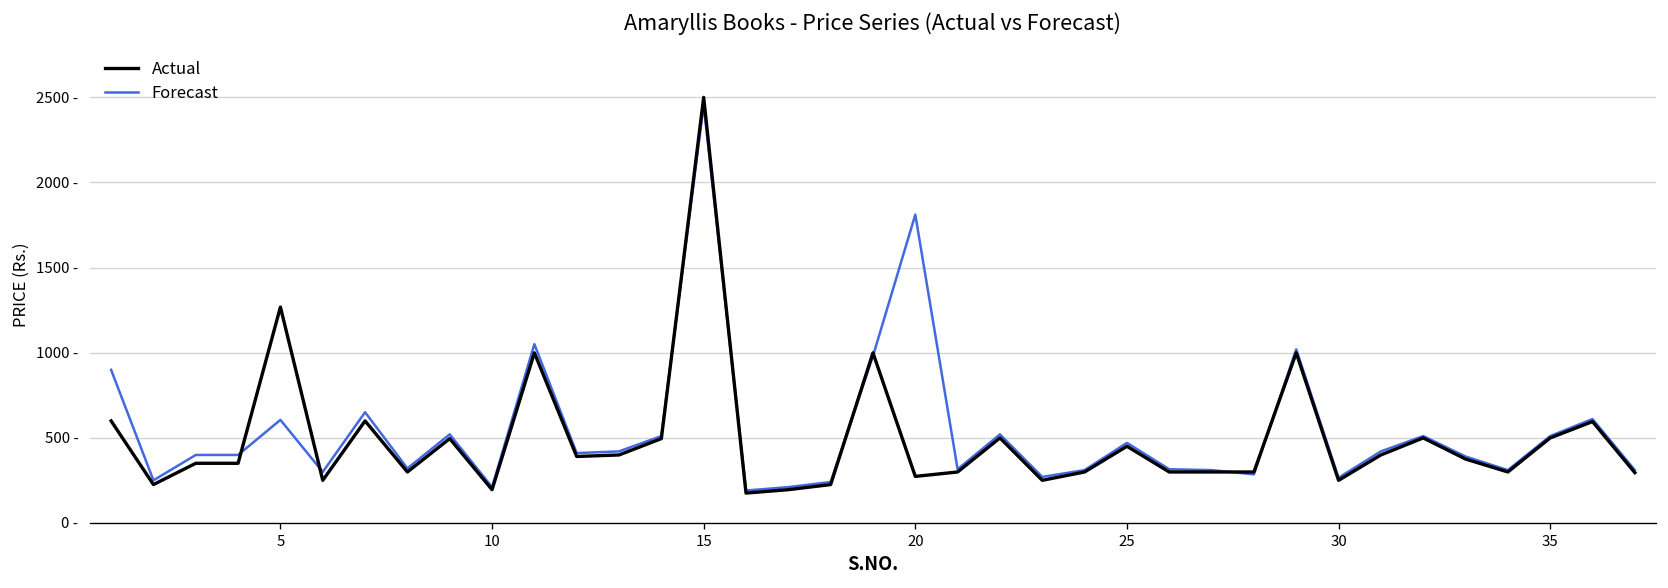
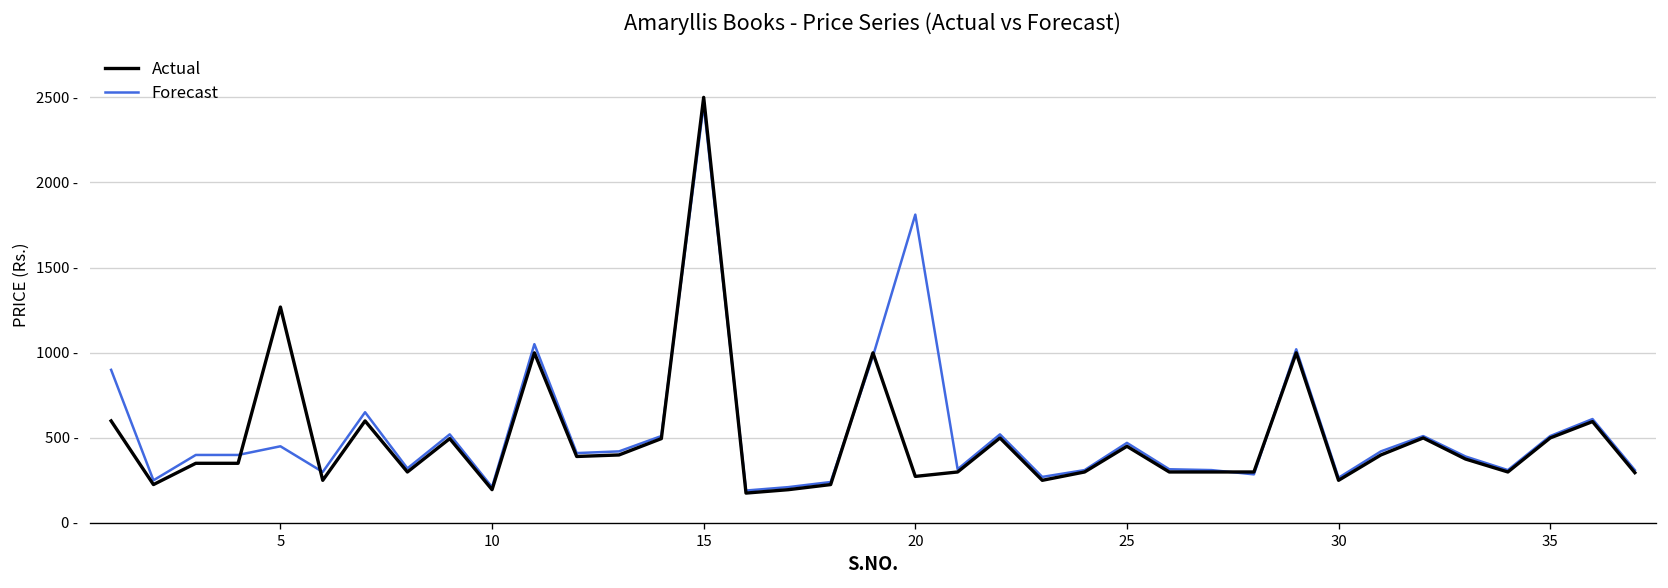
Forecast, 5: 610 - -> 450 -
